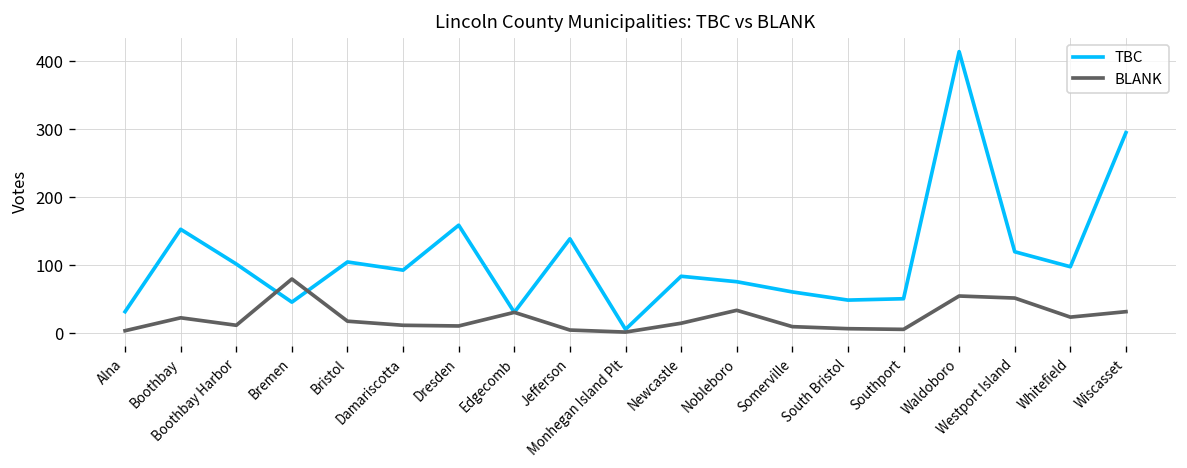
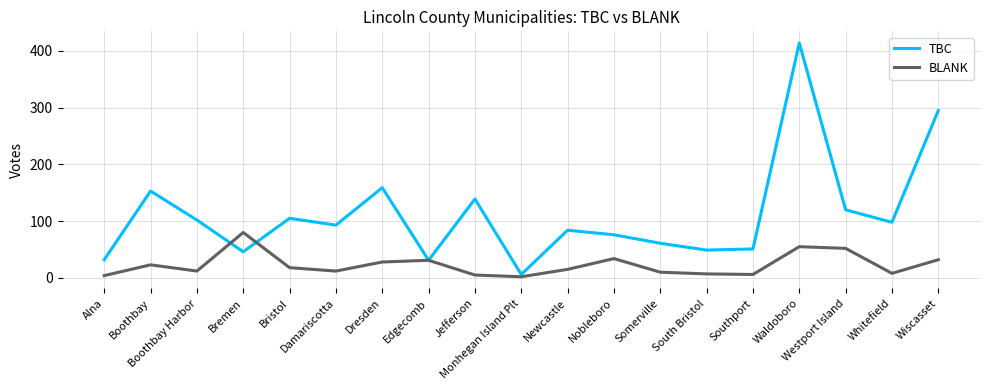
BLANK, Dresden: 10 -> 30
BLANK, Whitefield: 20 -> 10
